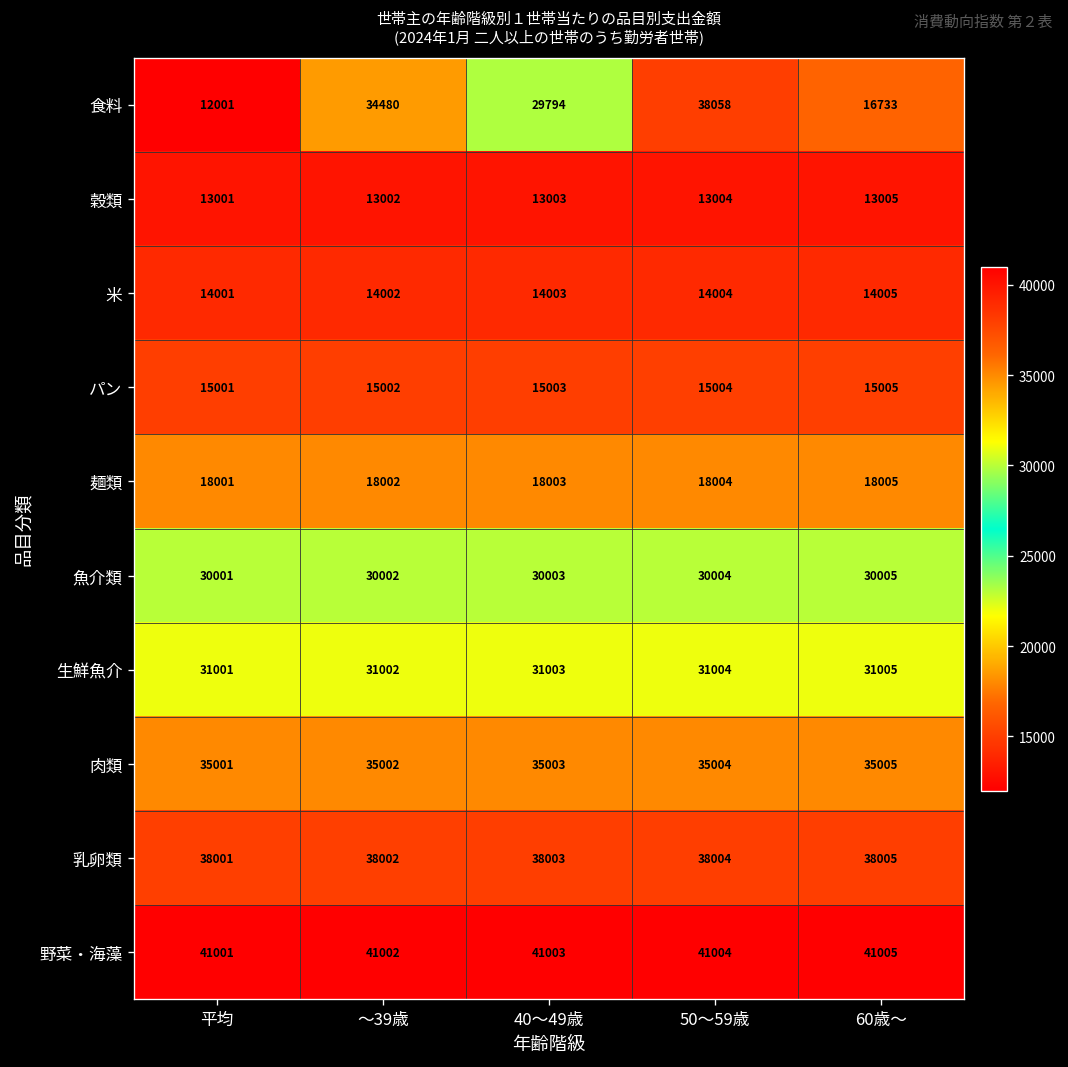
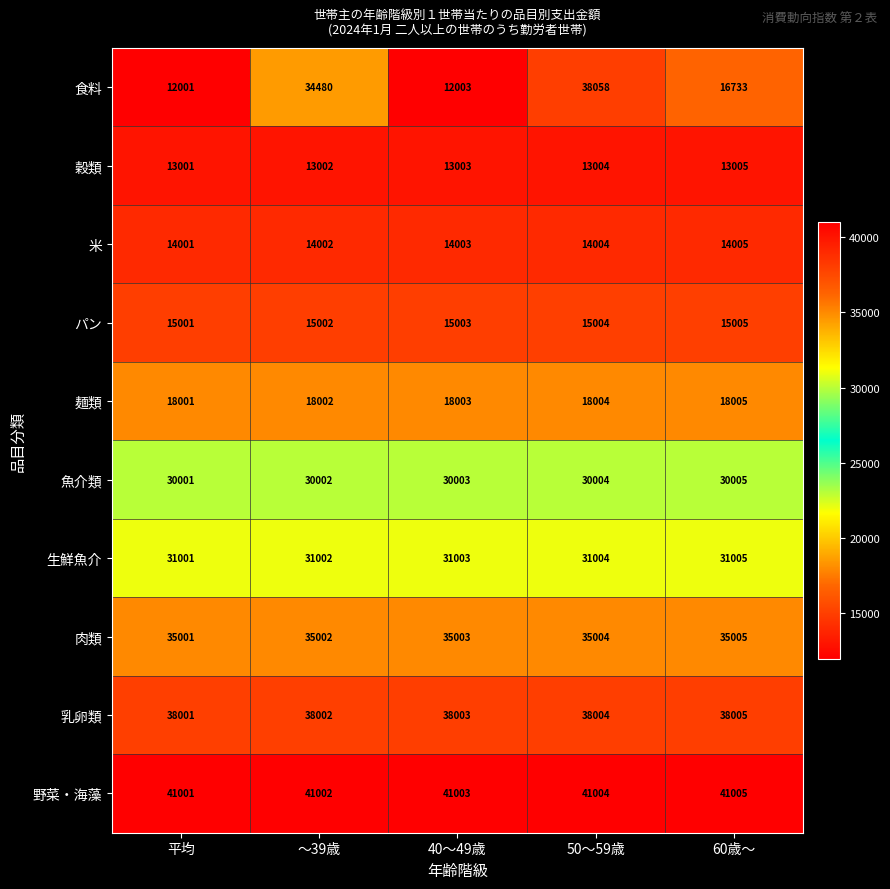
食料, 40～49歳: 29794 -> 12003
